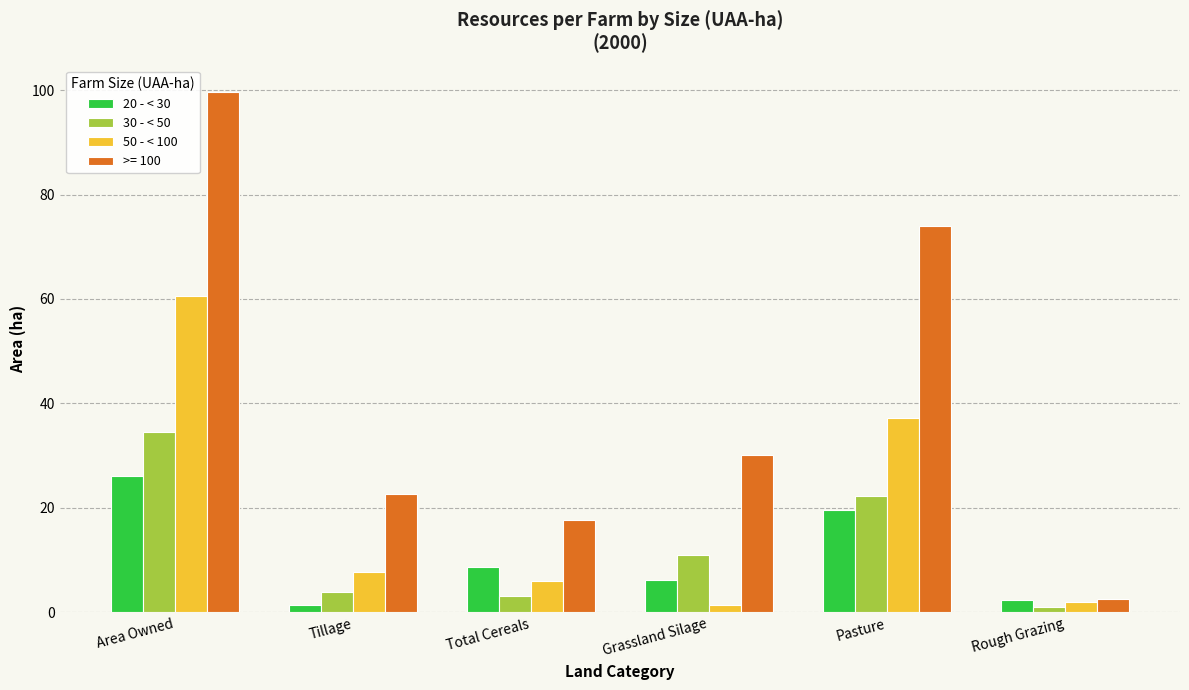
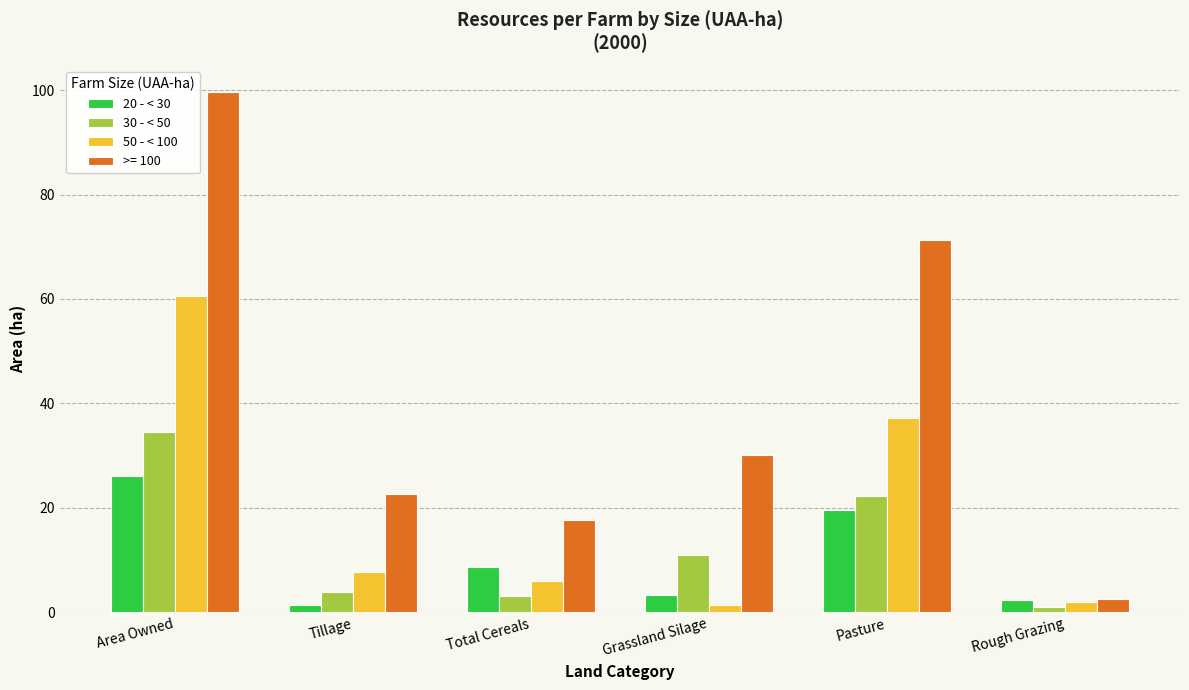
20 - < 30, Grassland Silage: 6 -> 3
>= 100, Pasture: 74 -> 71
